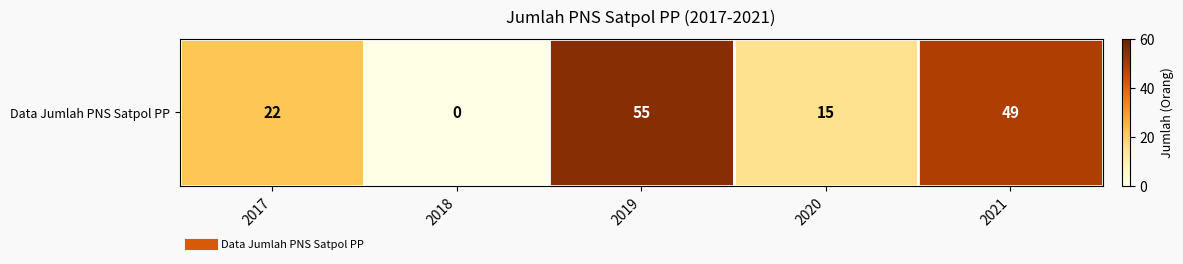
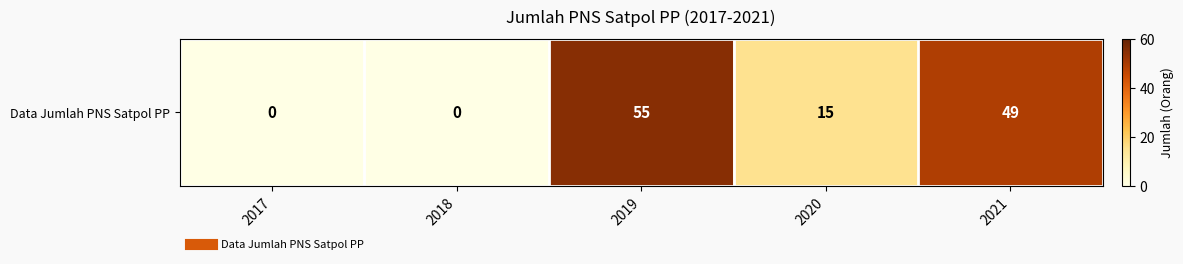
Data Jumlah PNS Satpol PP, 2017: 22 -> 0
